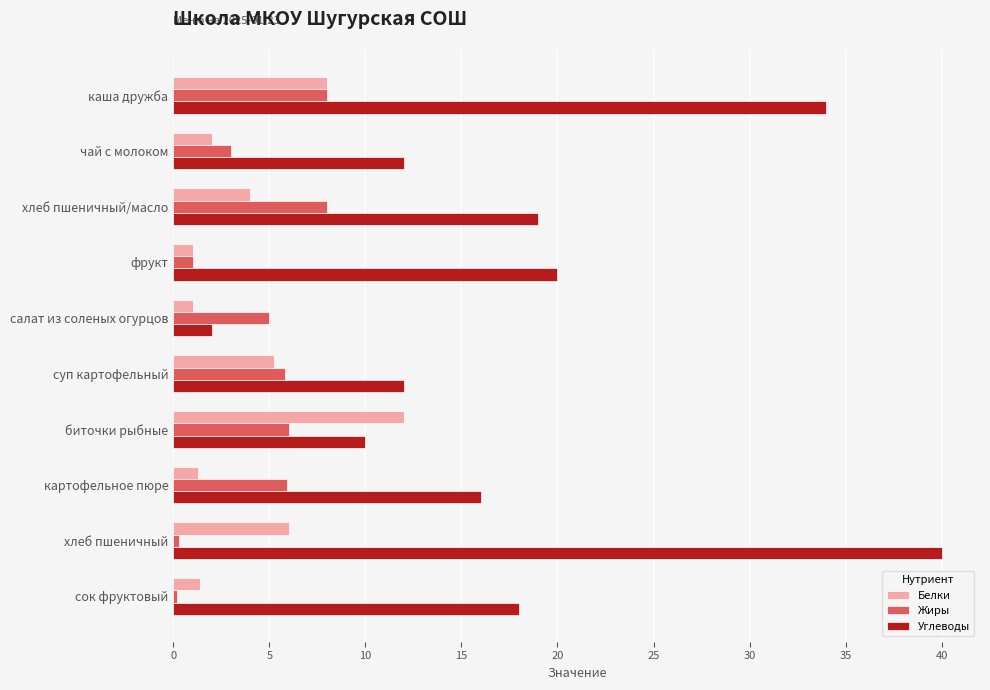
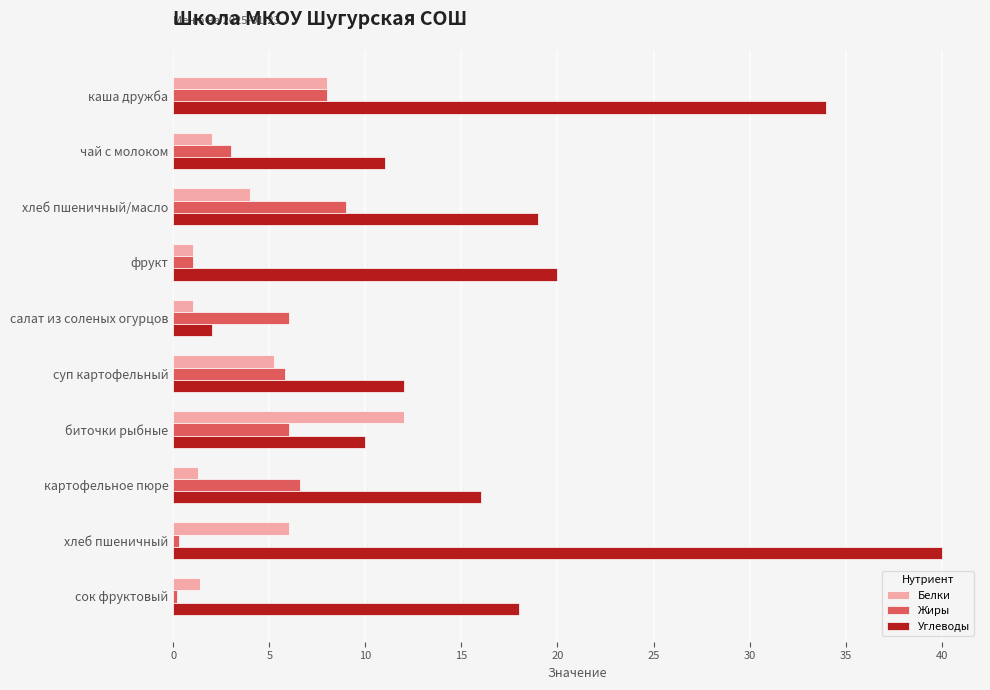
Углеводы, чай с молоком: 12 -> 11
Жиры, хлеб пшеничный/масло: 8 -> 9
Жиры, салат из соленых огурцов: 5 -> 6
Жиры, картофельное пюре: 5.9 -> 6.6
